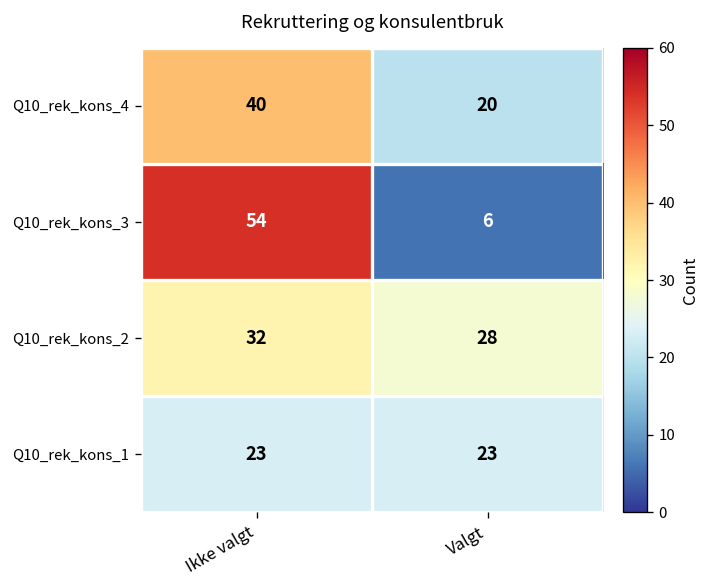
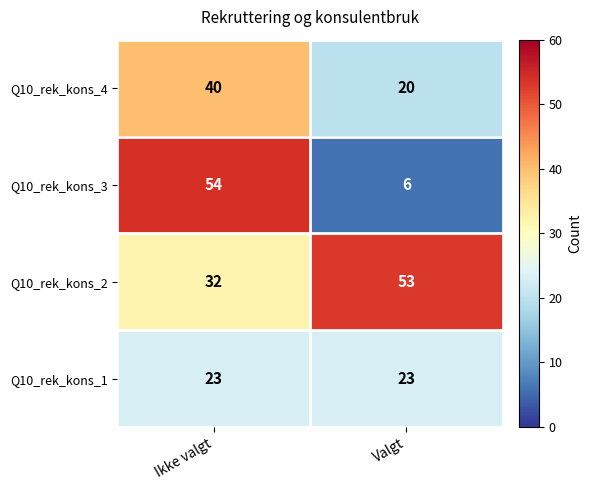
Q10_rek_kons_2, Valgt: 28 -> 53
